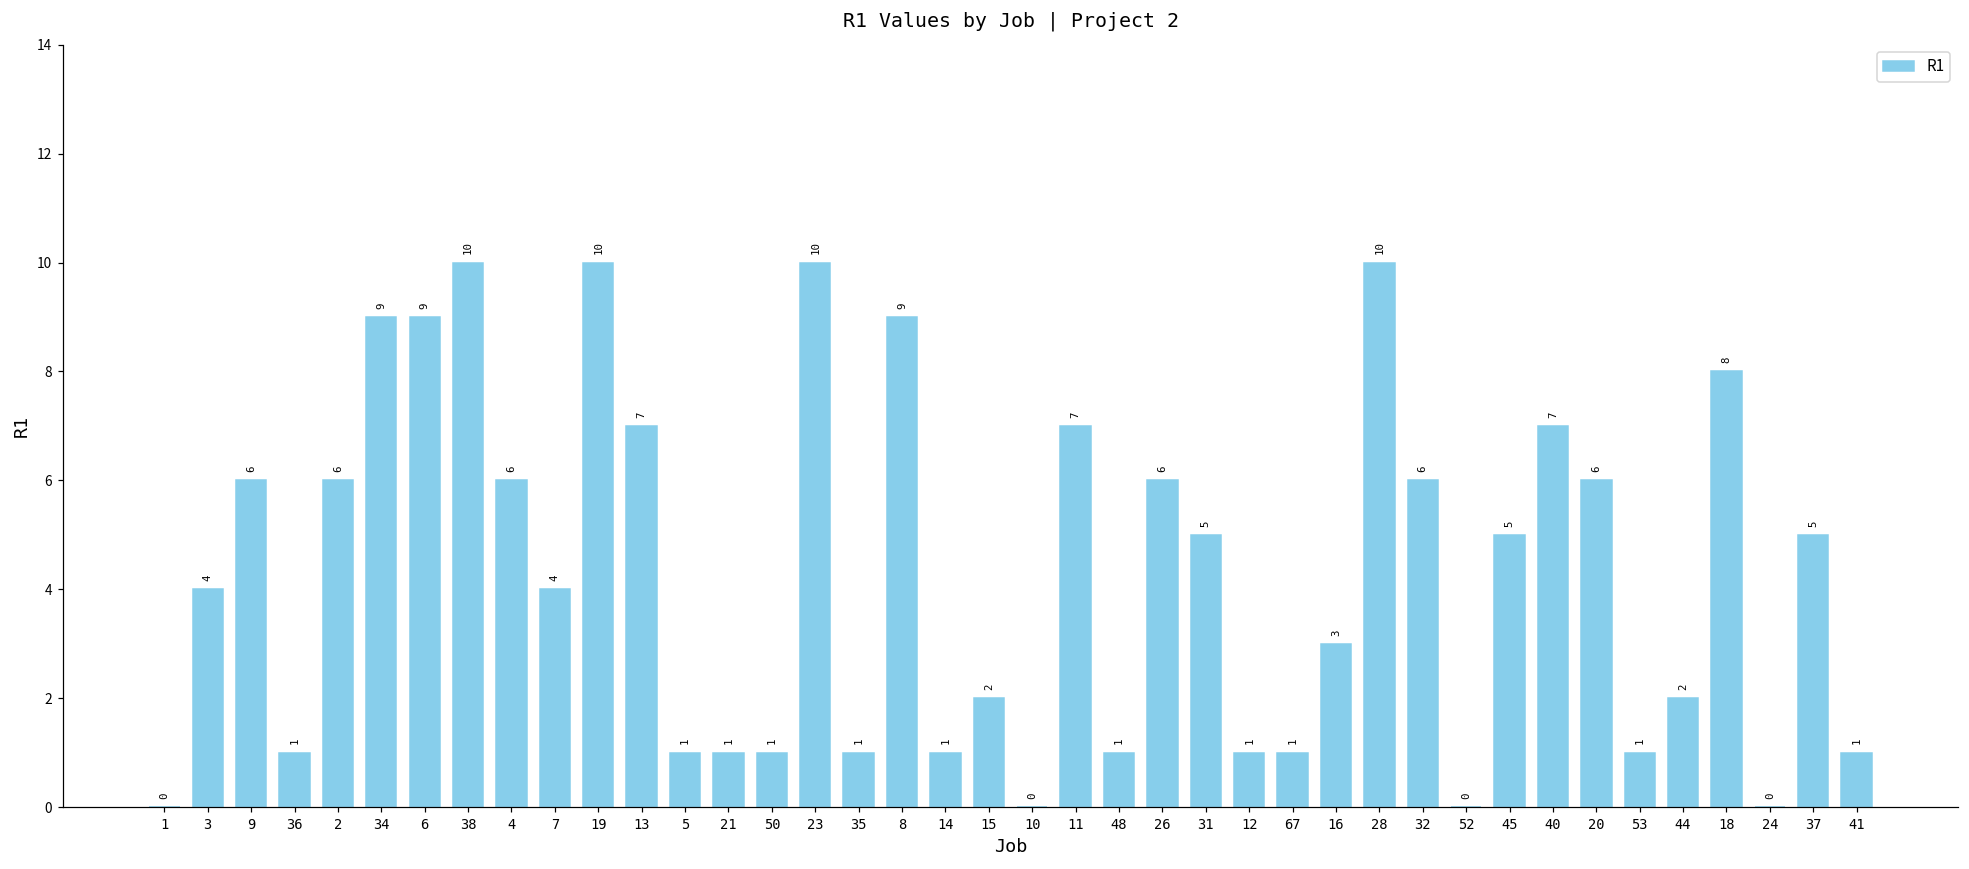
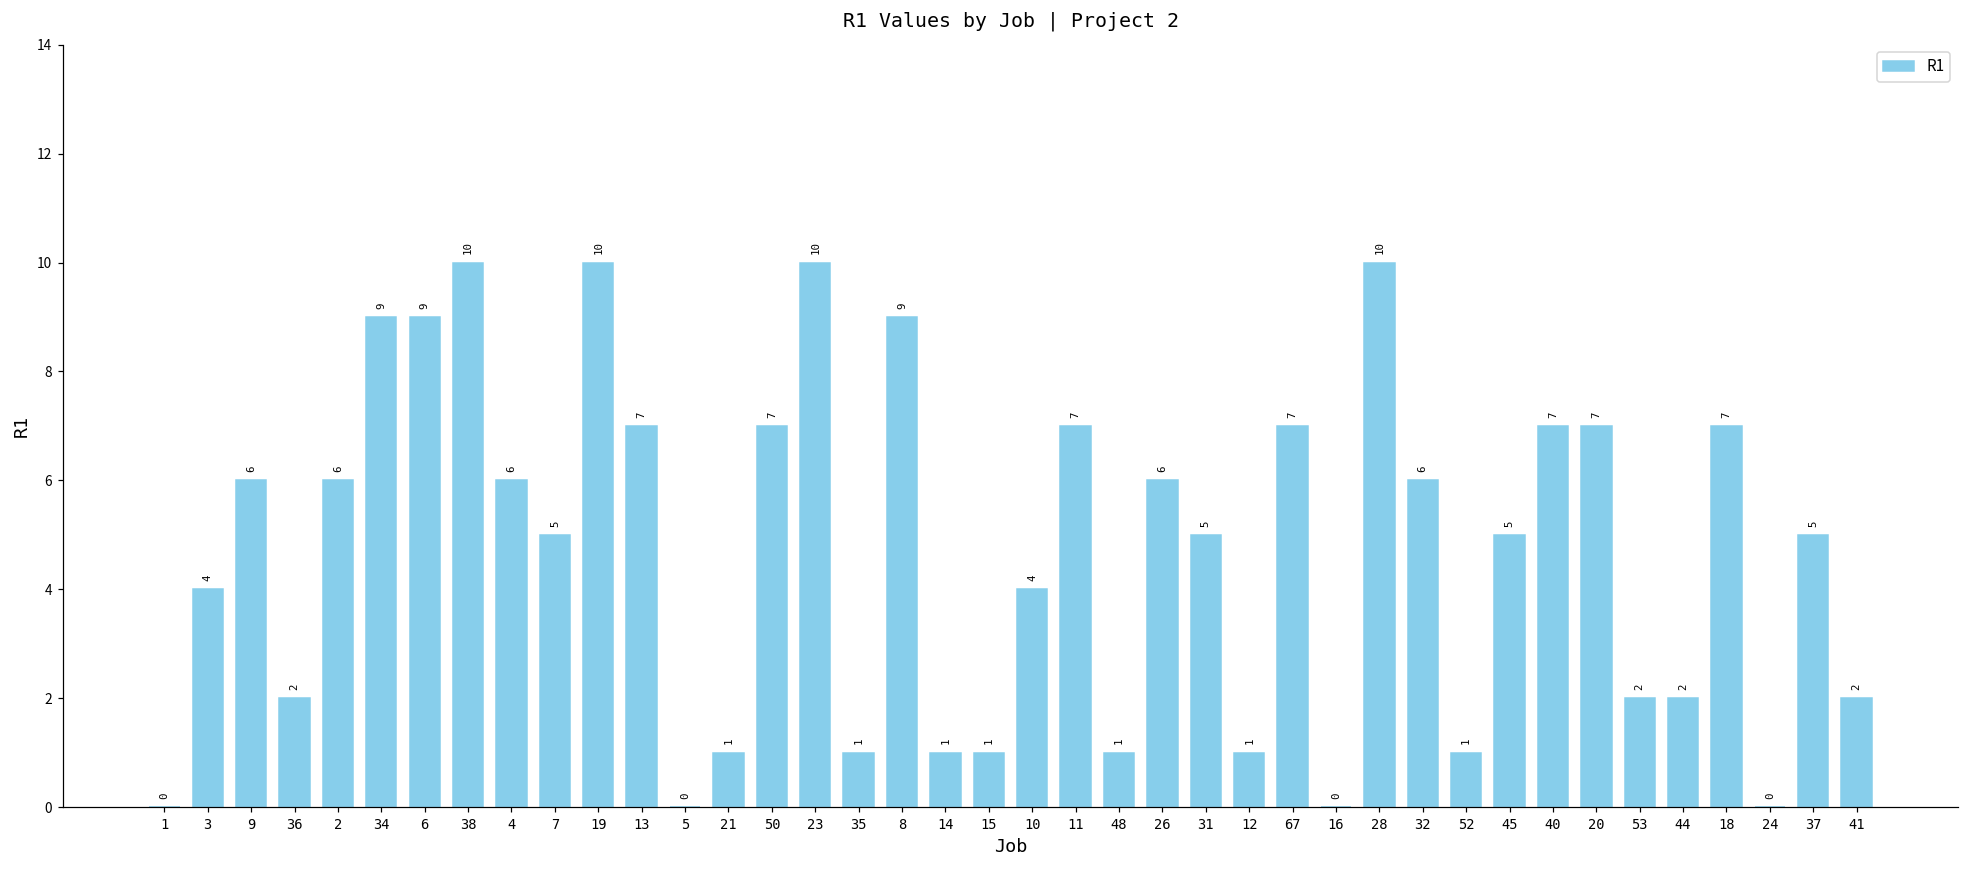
36: 1 -> 2
7: 4 -> 5
5: 1 -> 0
50: 1 -> 7
15: 2 -> 1
10: 0 -> 4
67: 1 -> 7
16: 3 -> 0
52: 0 -> 1
20: 6 -> 7
53: 1 -> 2
18: 8 -> 7
41: 1 -> 2
